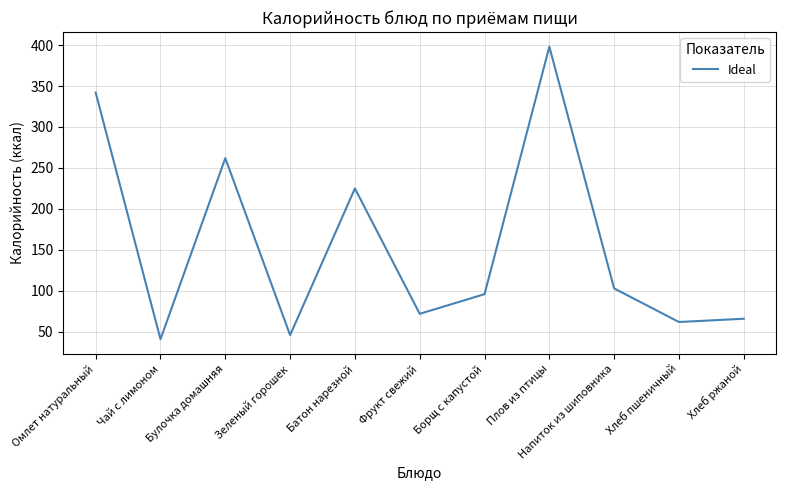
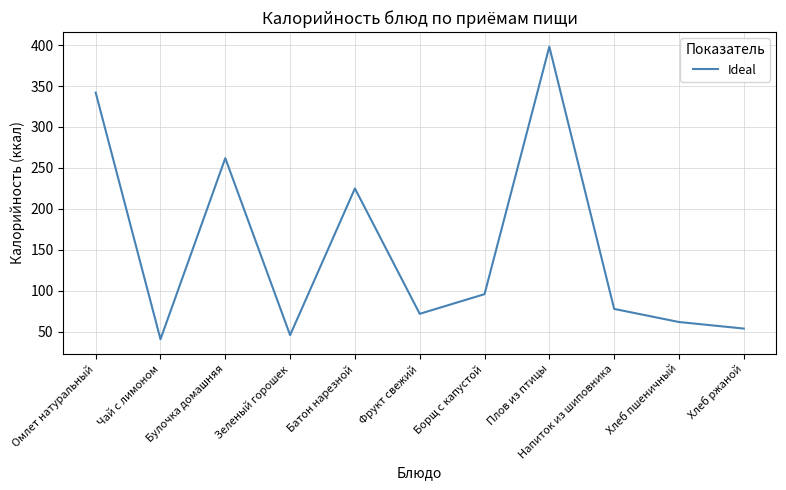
Напиток из шиповника: 100 -> 80
Хлеб ржаной: 70 -> 50
